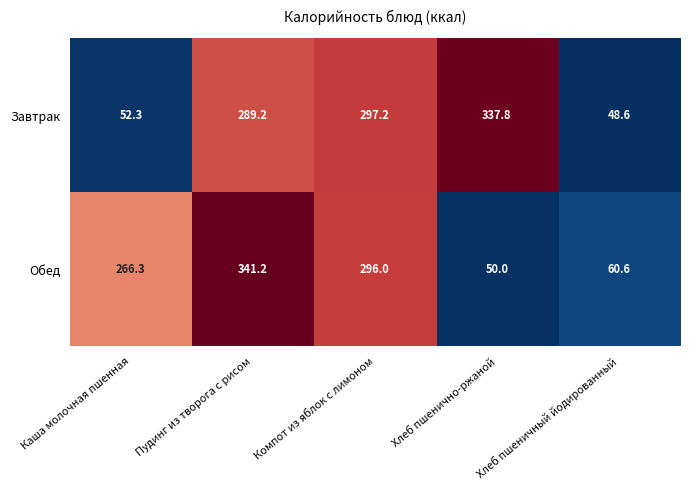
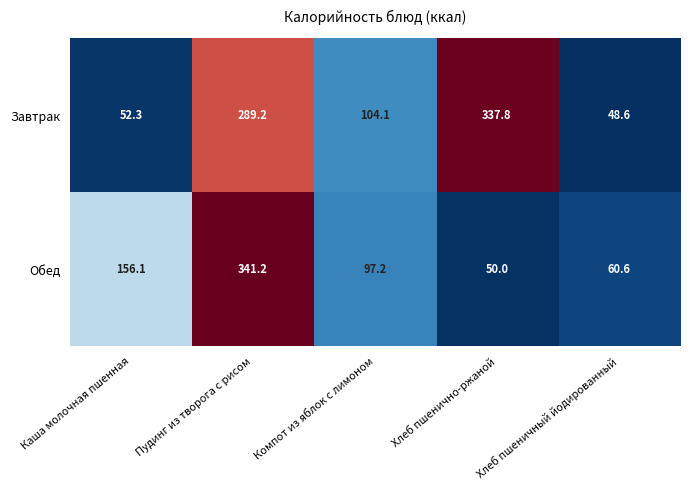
Завтрак, Компот из яблок с лимоном: 297.2 -> 104.1
Обед, Каша молочная пшенная: 266.3 -> 156.1
Обед, Компот из яблок с лимоном: 296.0 -> 97.2
